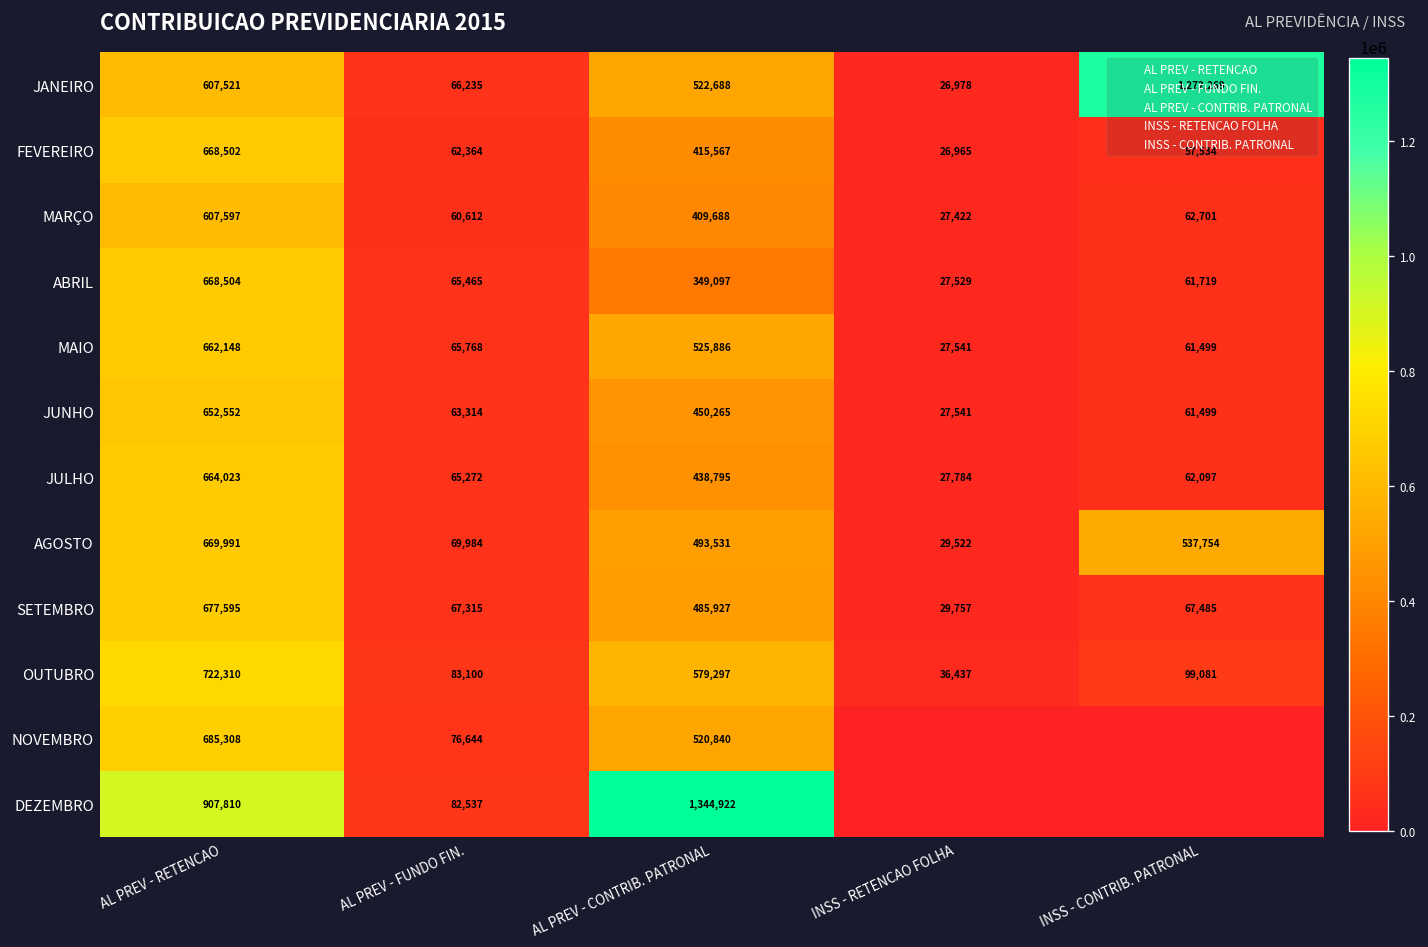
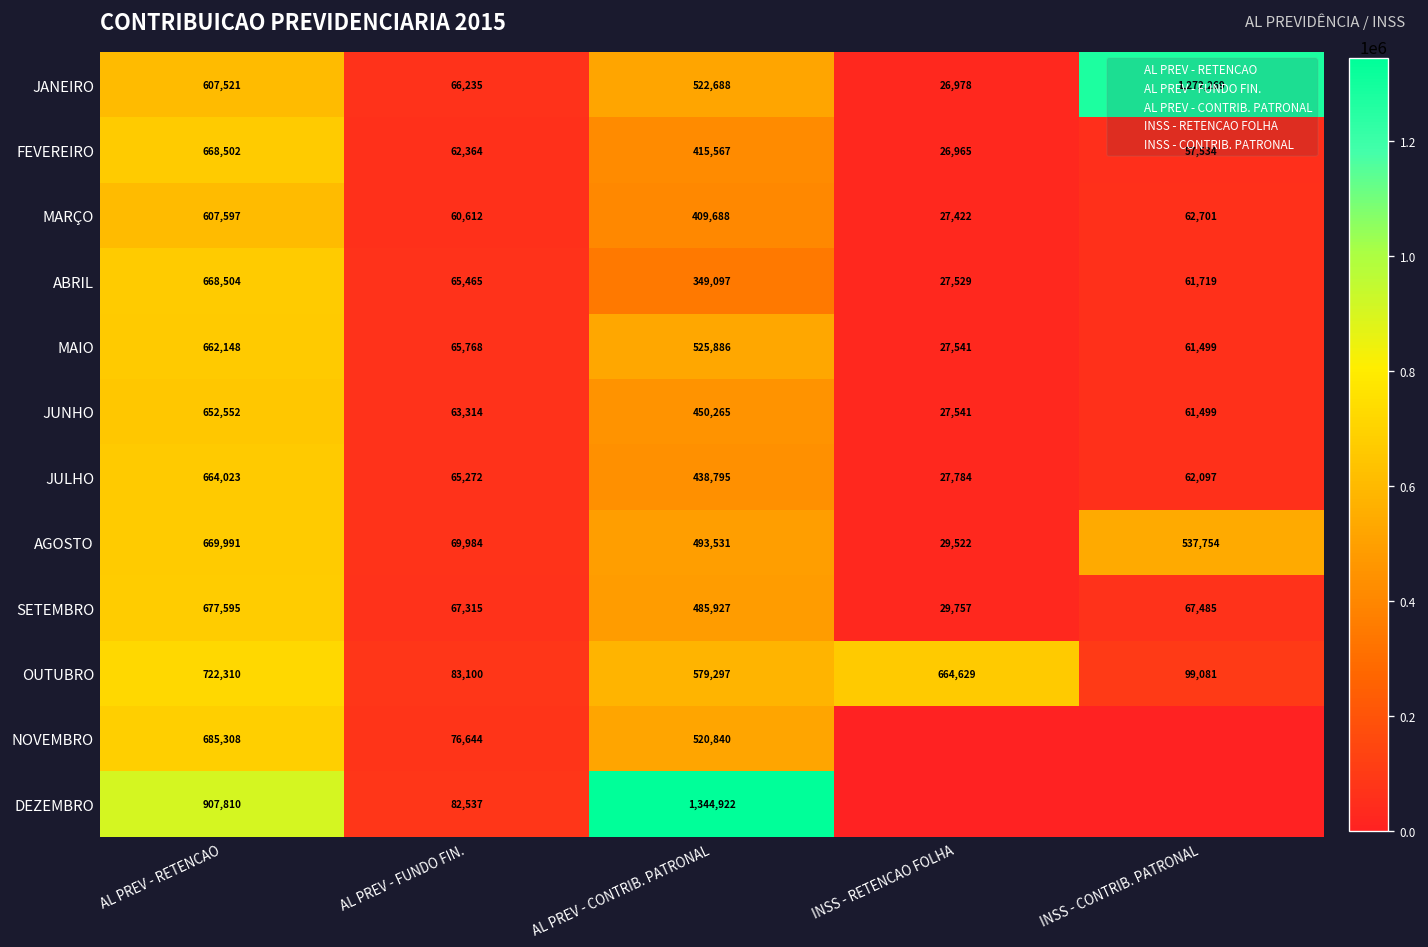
OUTUBRO, INSS - RETENCAO FOLHA: 36,437 -> 664,629
